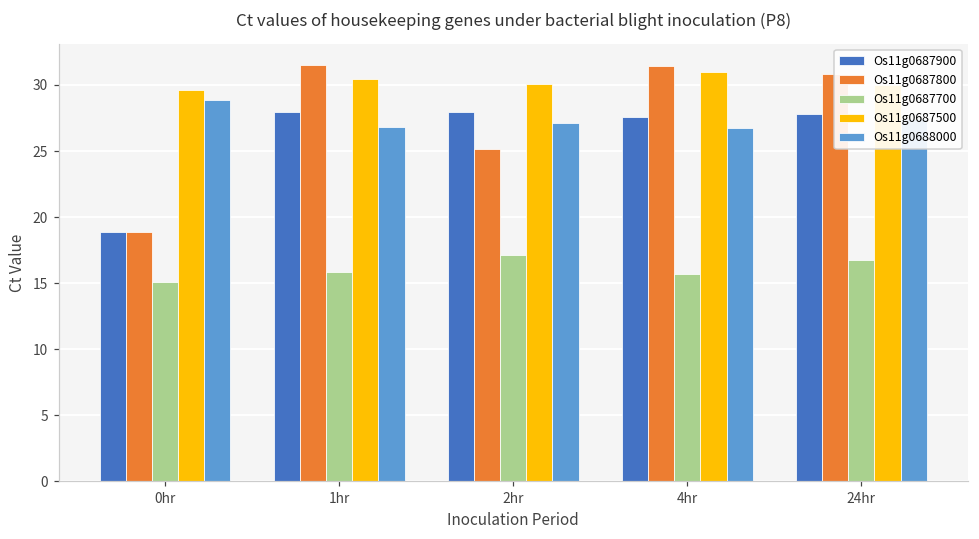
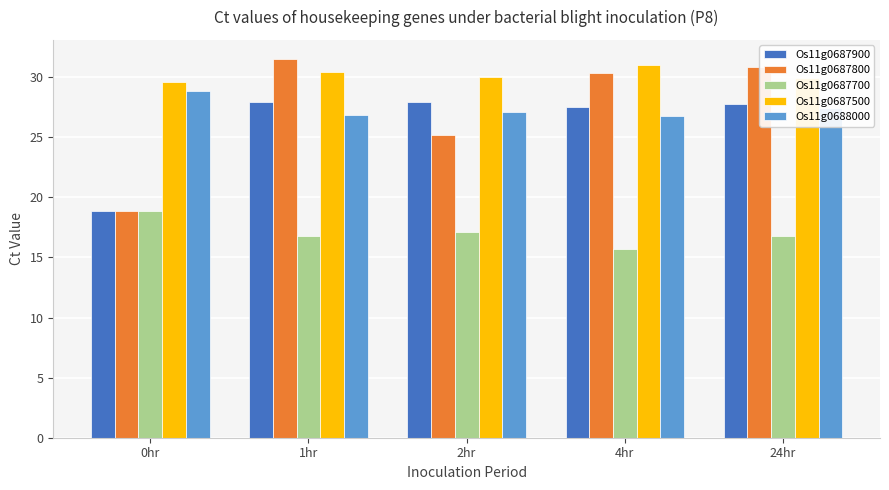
Os11g0687700, 0hr: 15.1 -> 18.9
Os11g0687700, 1hr: 15.8 -> 16.8
Os11g0687800, 4hr: 31.4 -> 30.4
